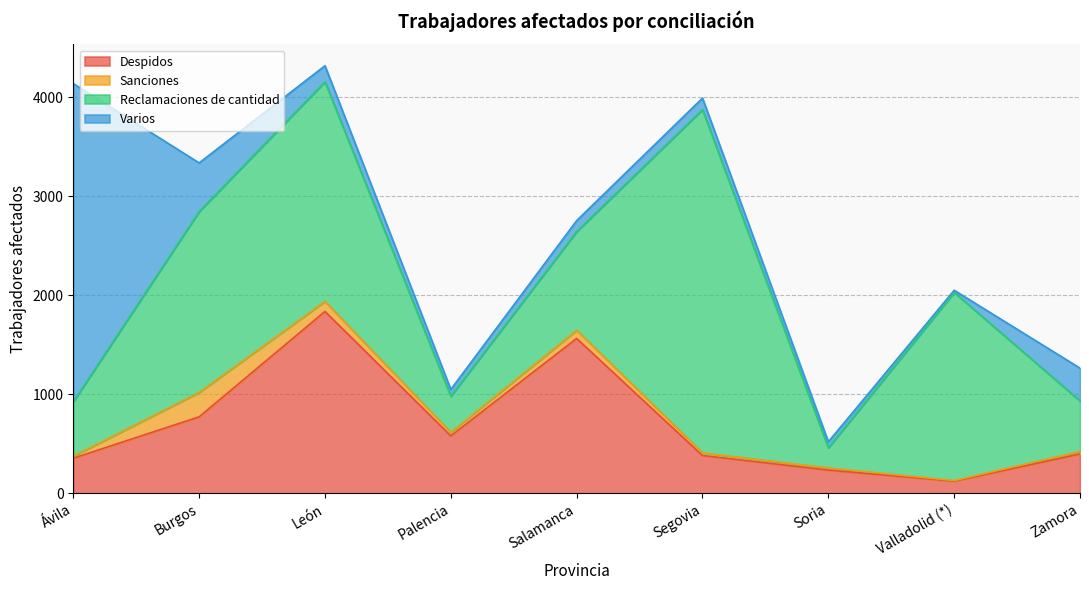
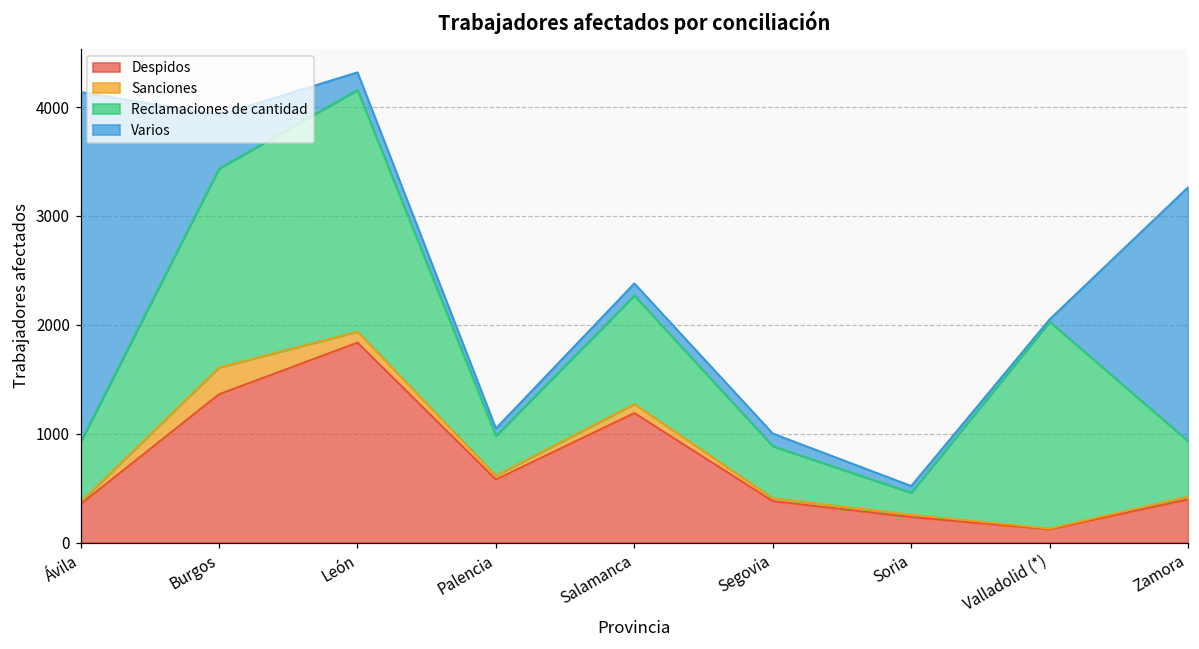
Despidos, Burgos: 800 -> 1400
Despidos, Salamanca: 1600 -> 1200
Reclamaciones de cantidad, Segovia: 3500 -> 500
Varios, Zamora: 300 -> 2300
